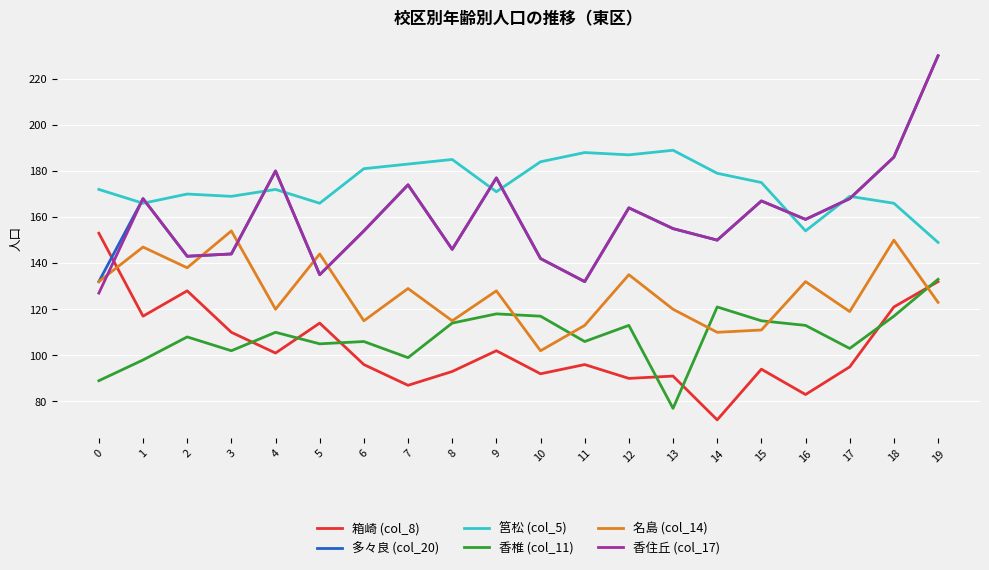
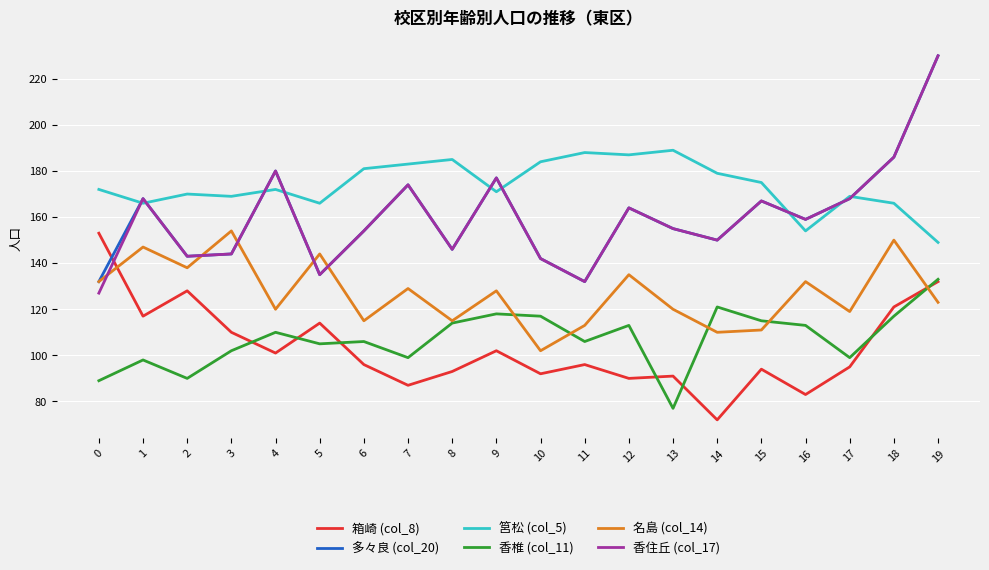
香椎 (col_11), 2: 108 -> 90
香椎 (col_11), 17: 103 -> 99
